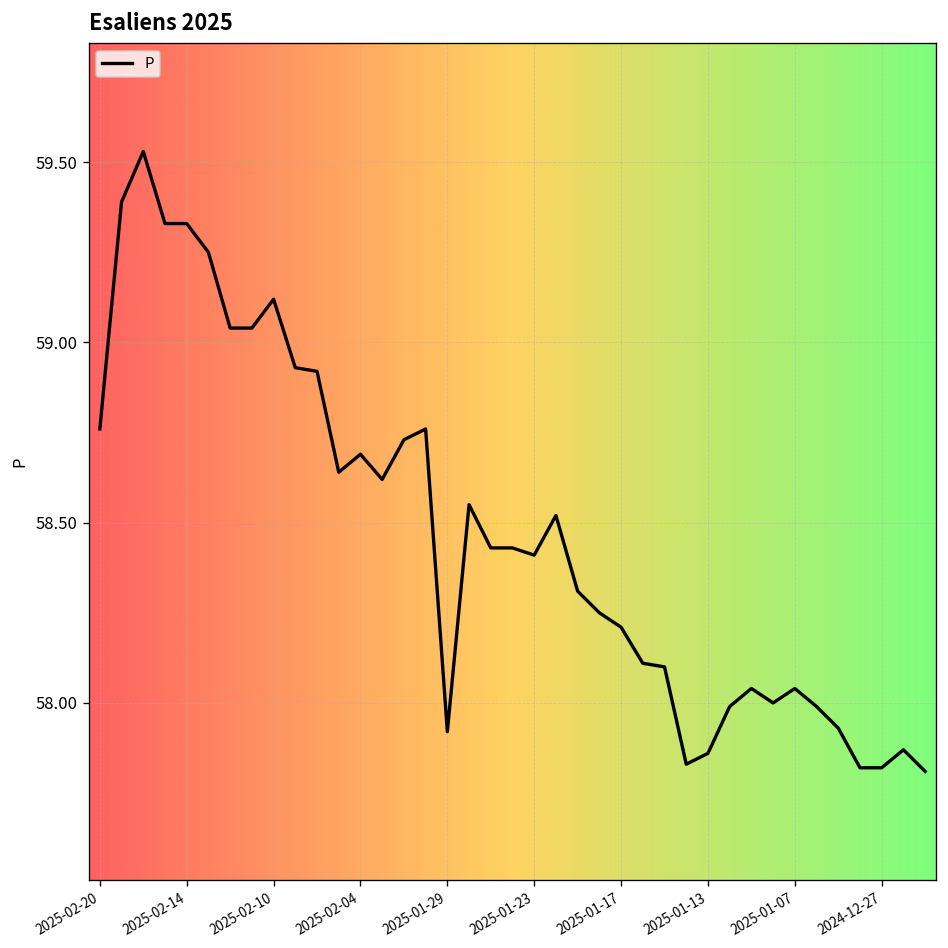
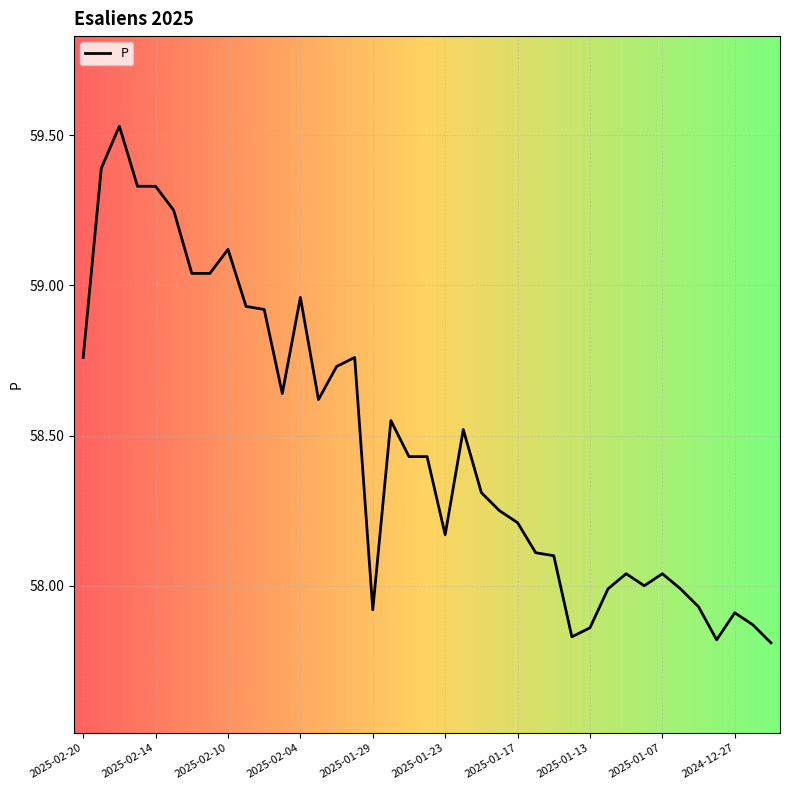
2025-02-04: 58.69 -> 58.96
2025-01-23: 58.41 -> 58.17
2024-12-27: 57.82 -> 57.91
